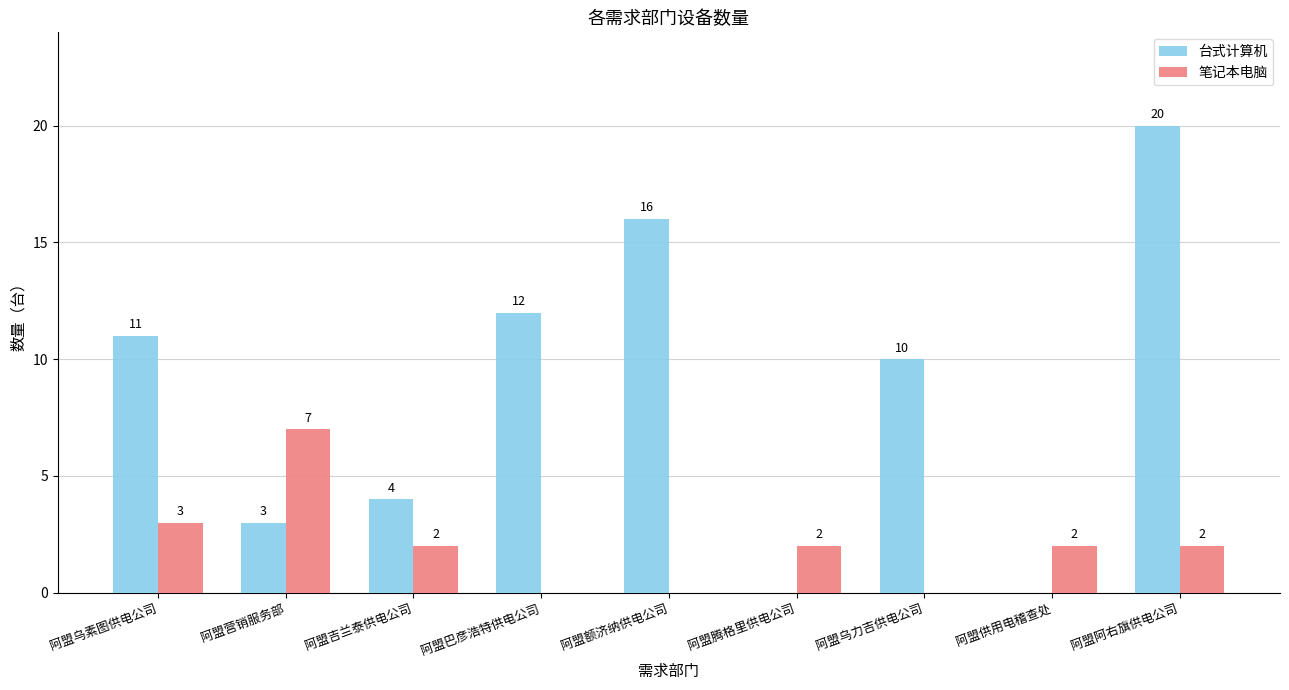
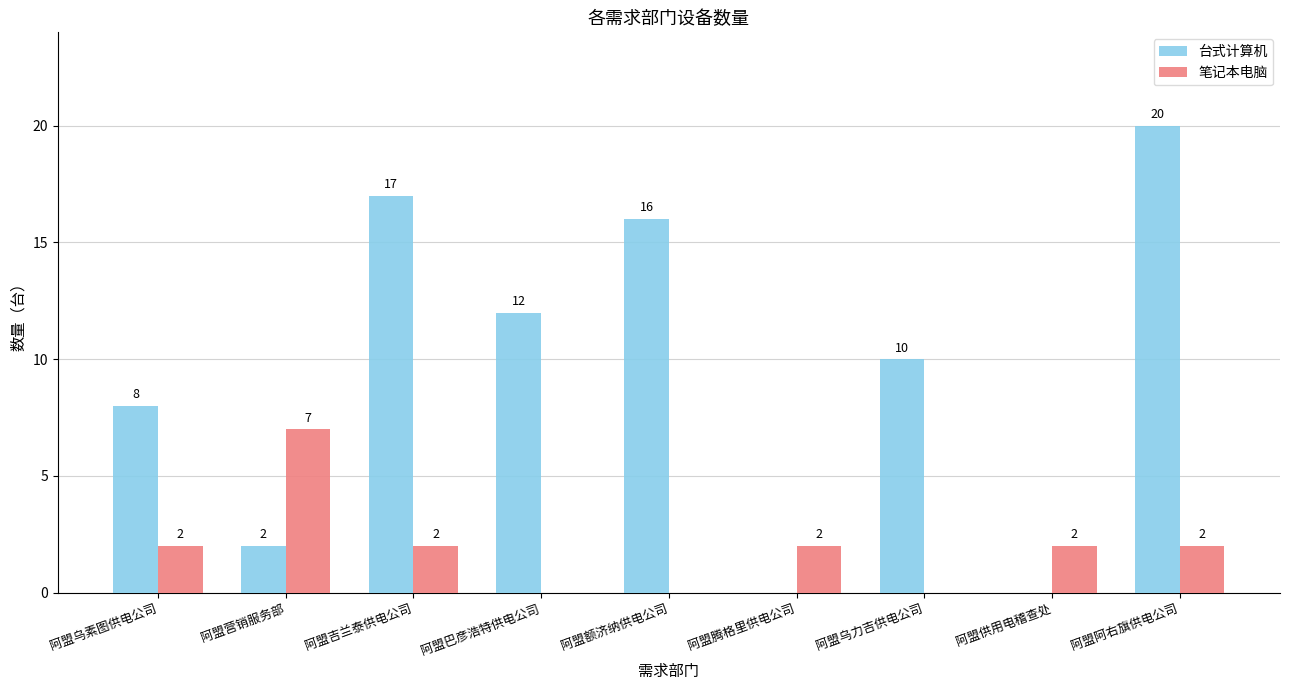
台式计算机, 阿盟乌素图供电公司: 11 -> 8
笔记本电脑, 阿盟乌素图供电公司: 3 -> 2
台式计算机, 阿盟营销服务部: 3 -> 2
台式计算机, 阿盟吉兰泰供电公司: 4 -> 17
